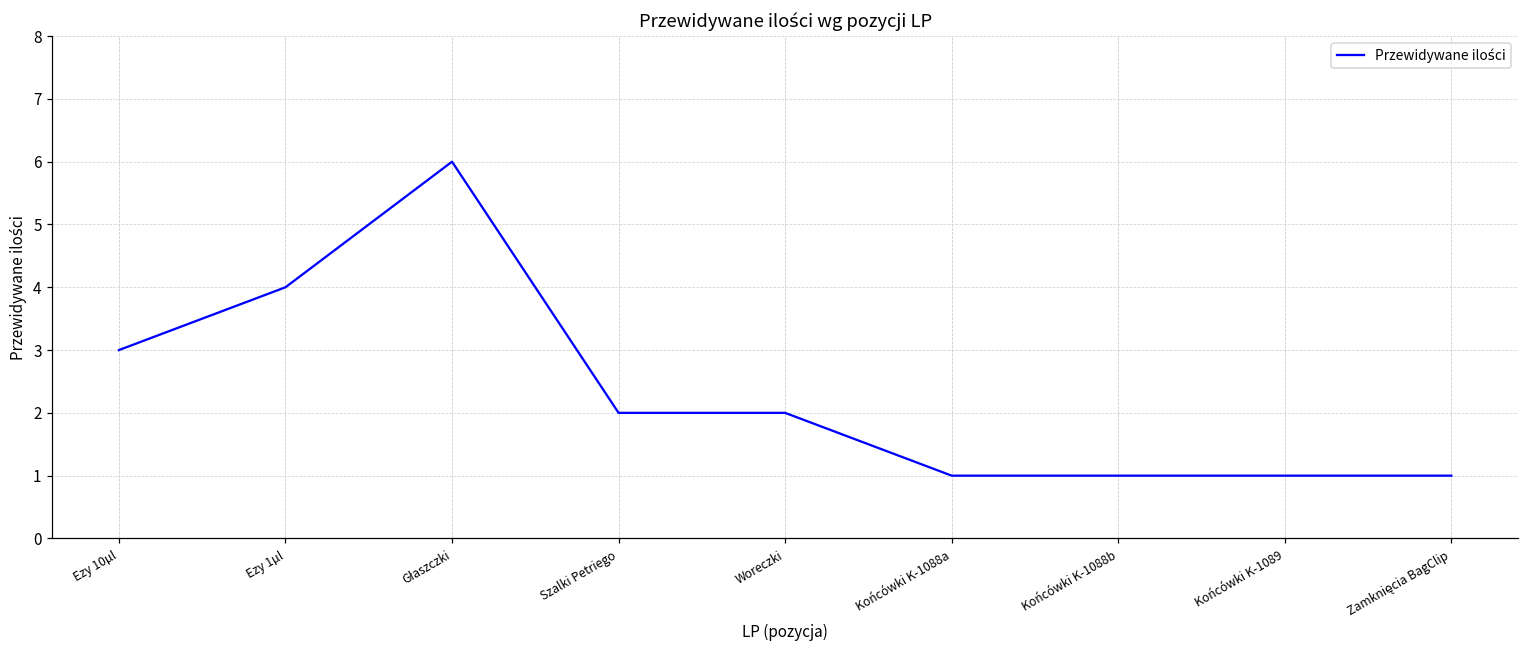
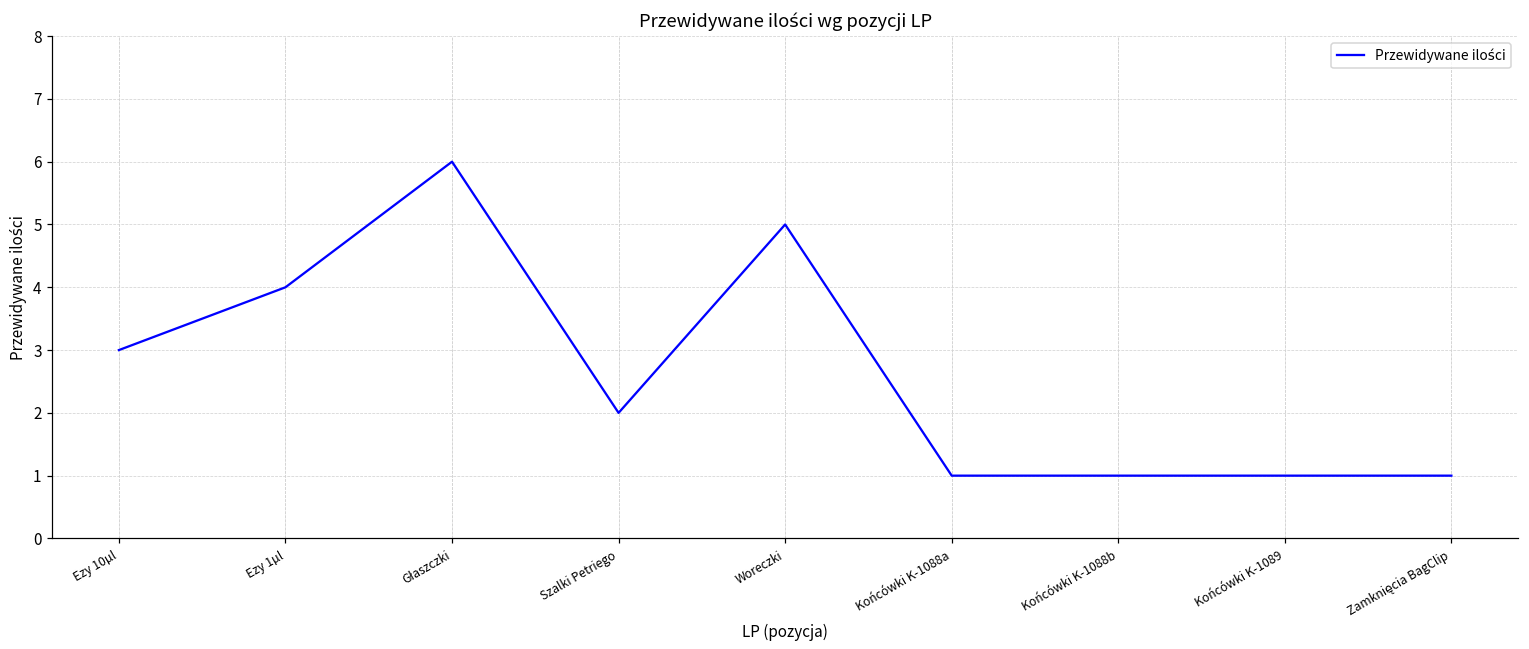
Woreczki: 2 -> 5
